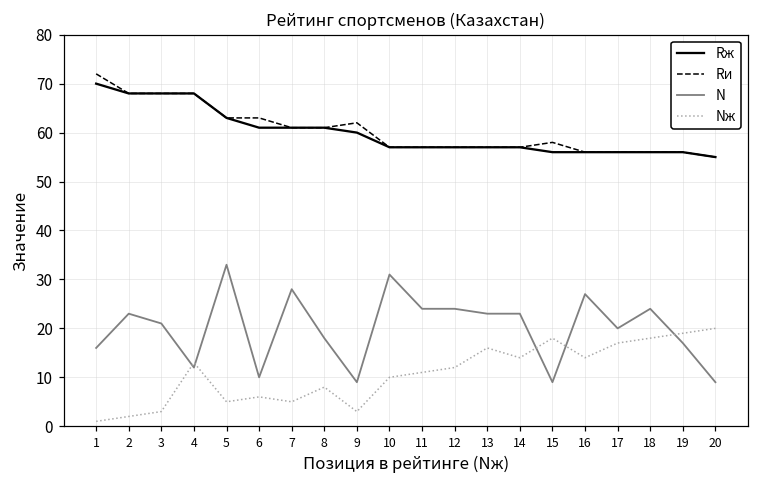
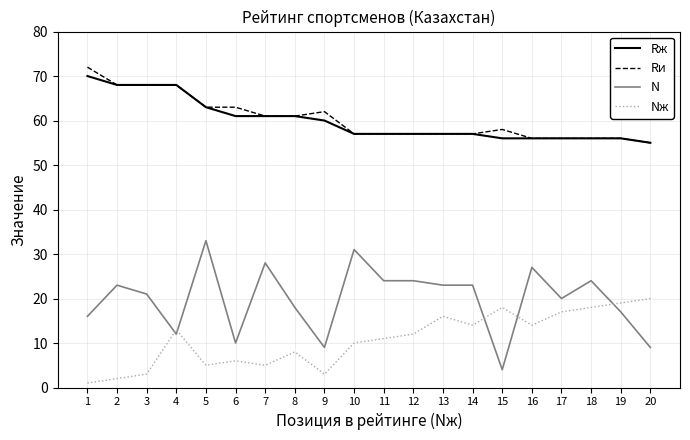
N, 15: 9 -> 4
